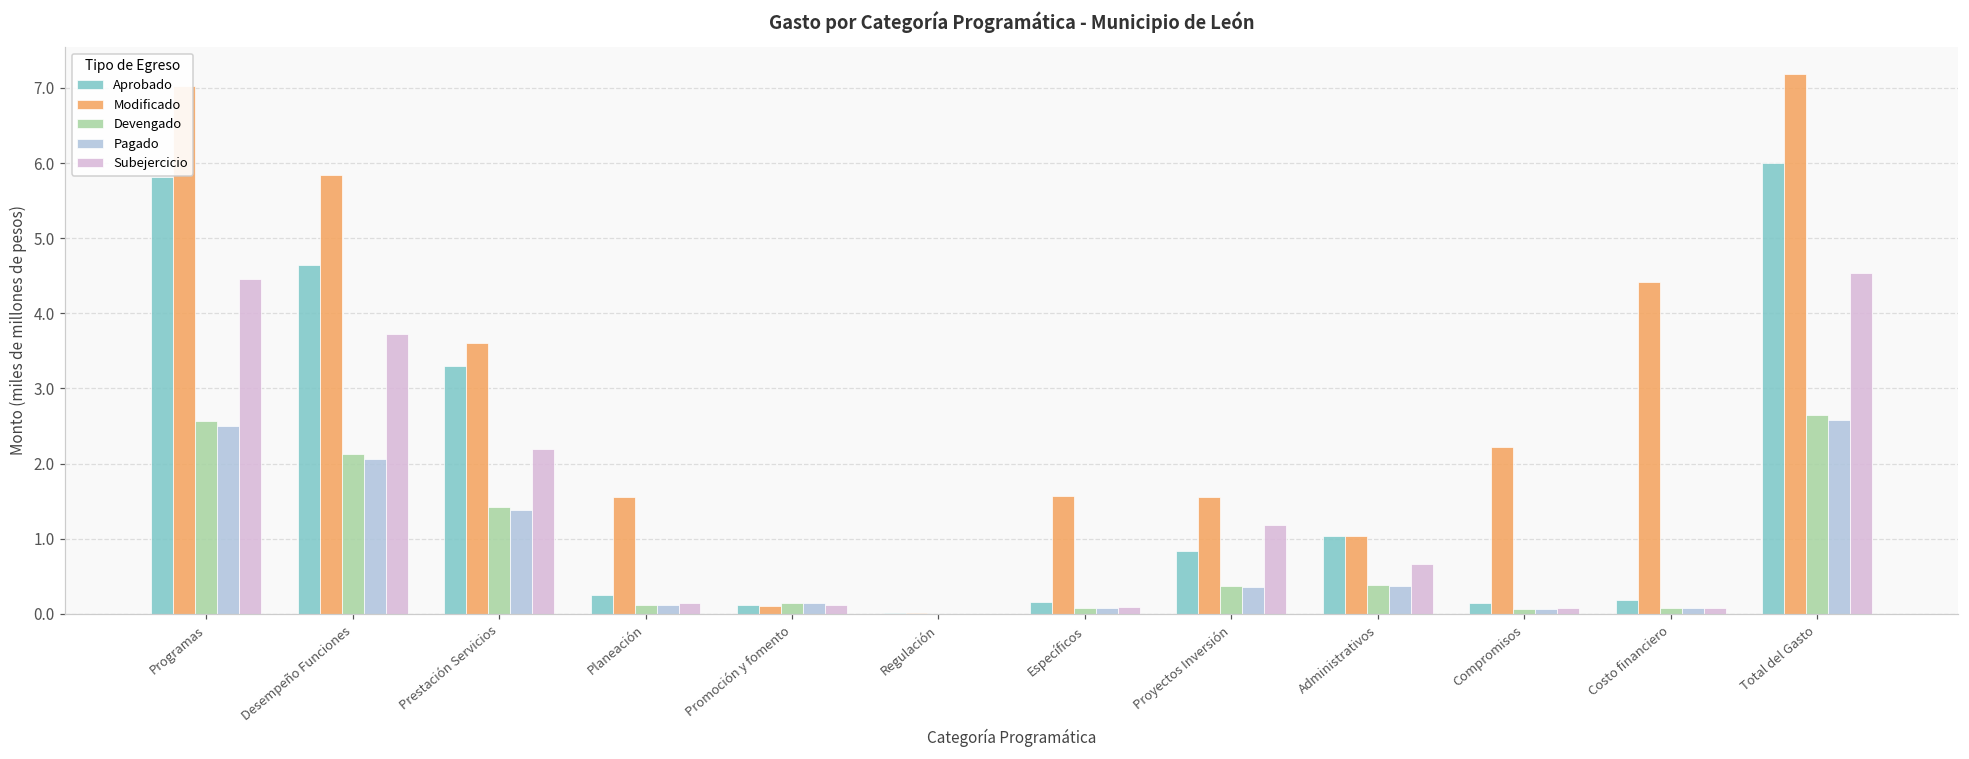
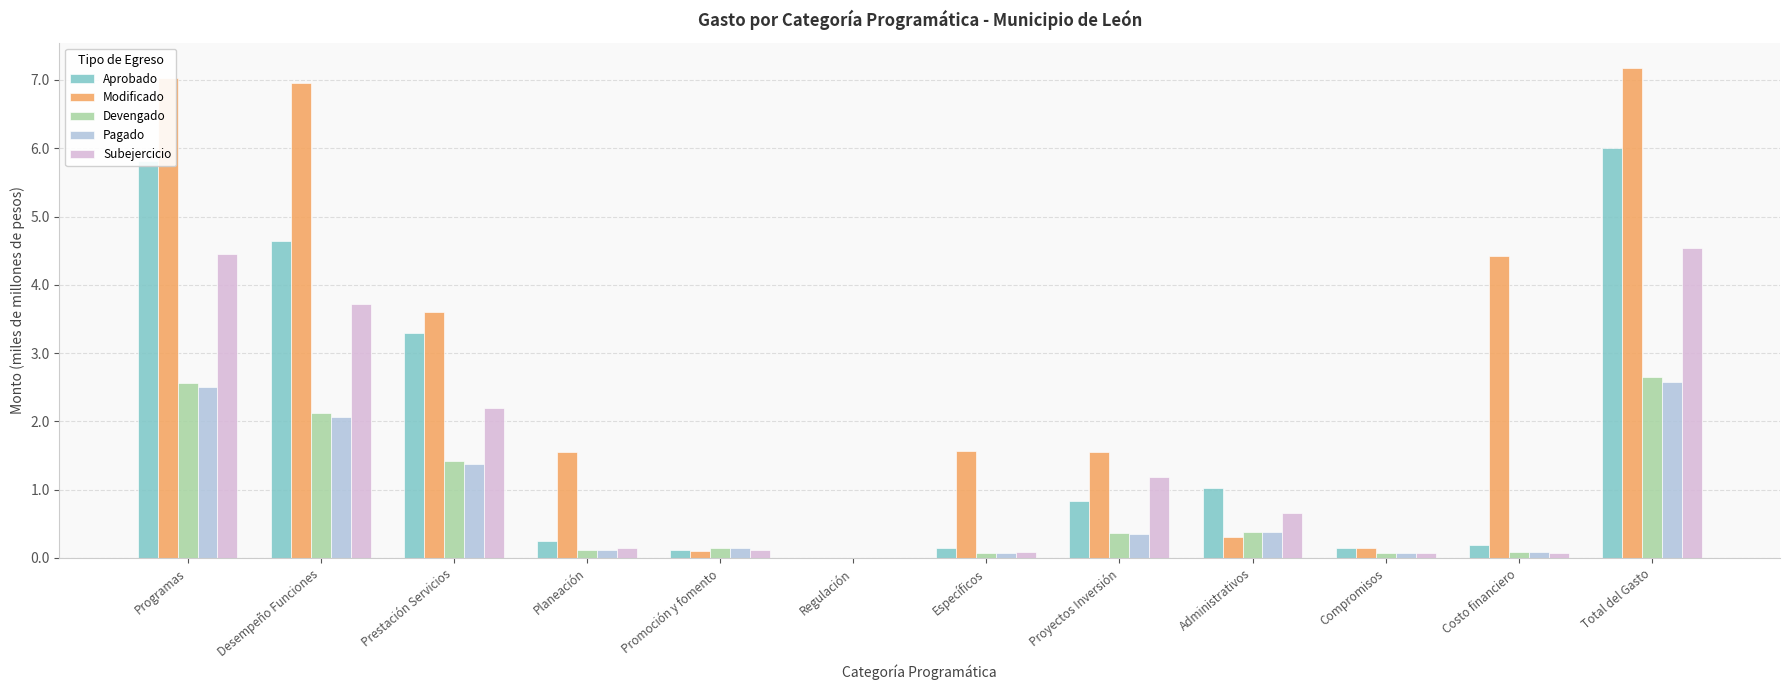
Modificado, Desempeño Funciones: 5.8 -> 7.0
Modificado, Administrativos: 1.0 -> 0.3
Modificado, Compromisos: 2.2 -> 0.1
